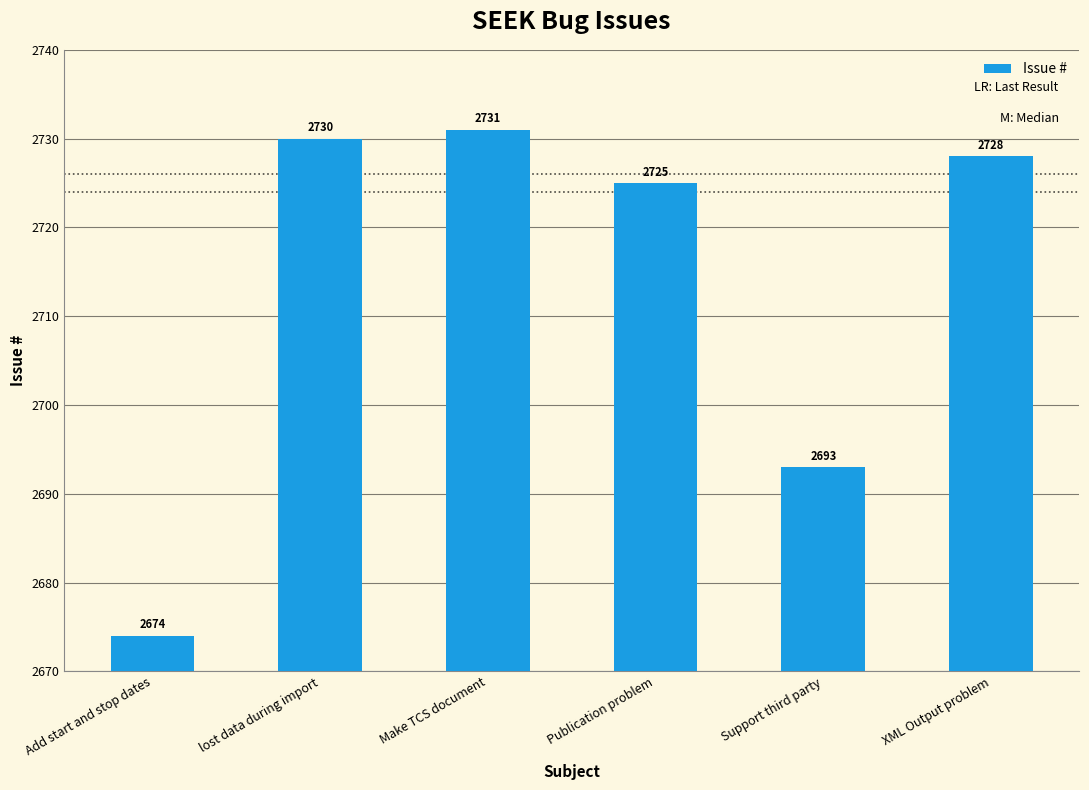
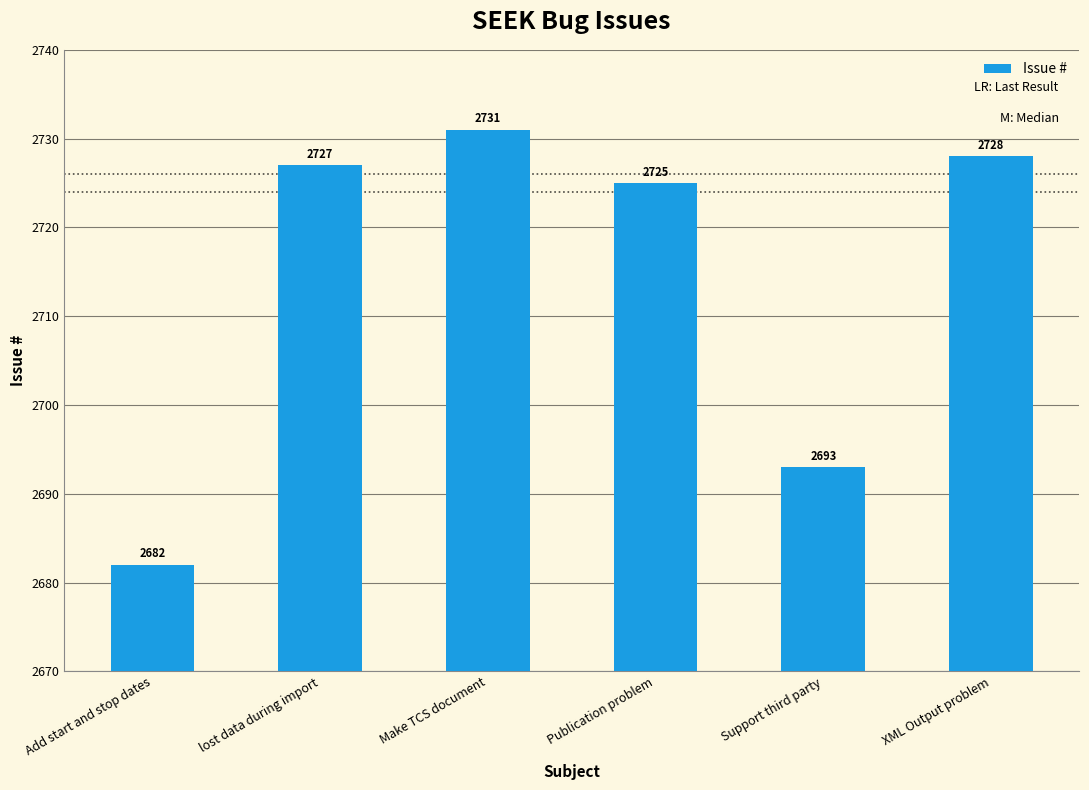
Add start and stop dates: 2674 -> 2682
lost data during import: 2730 -> 2727
